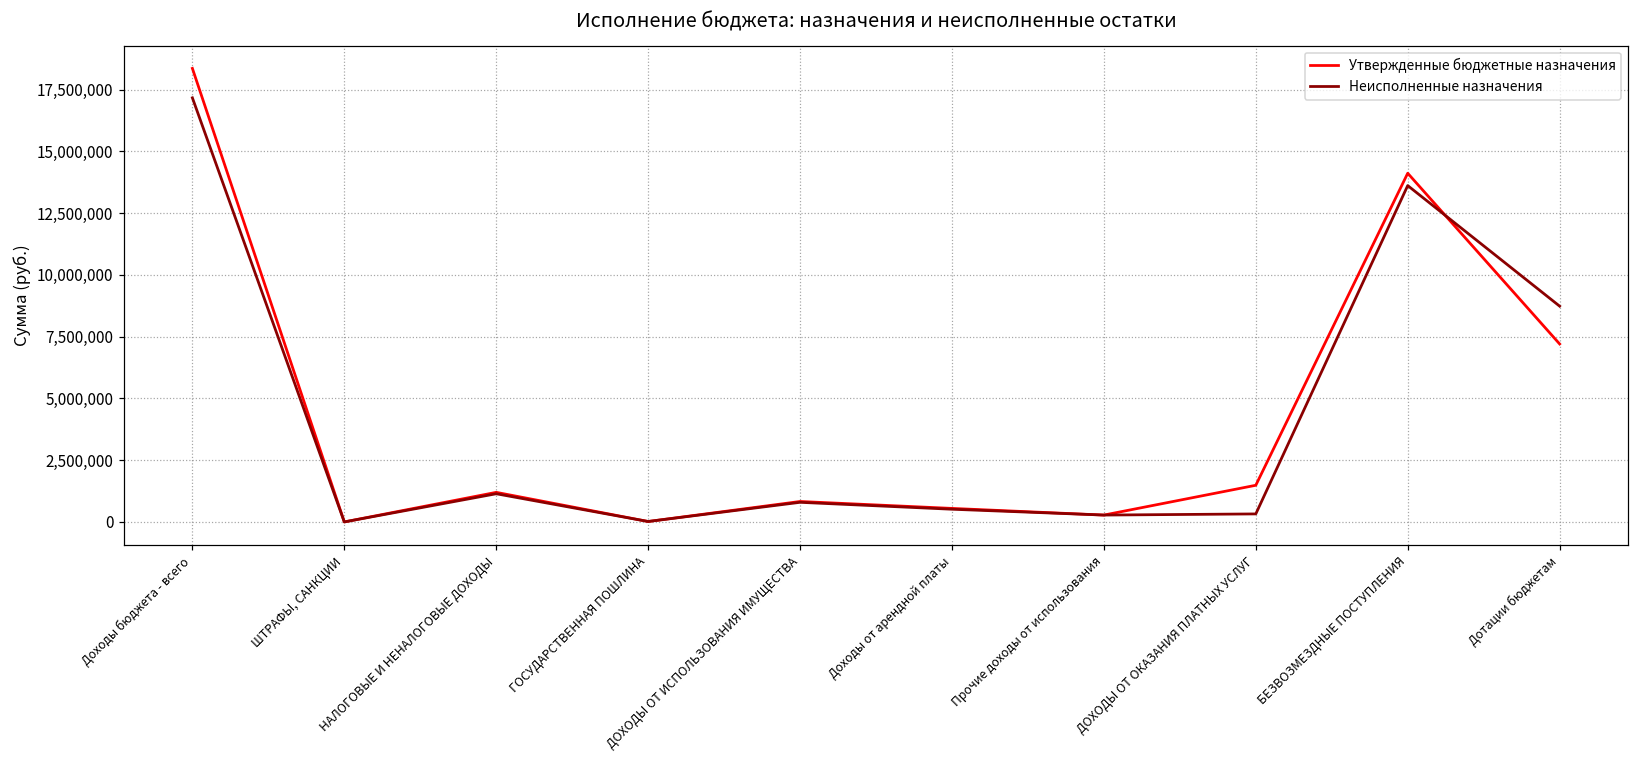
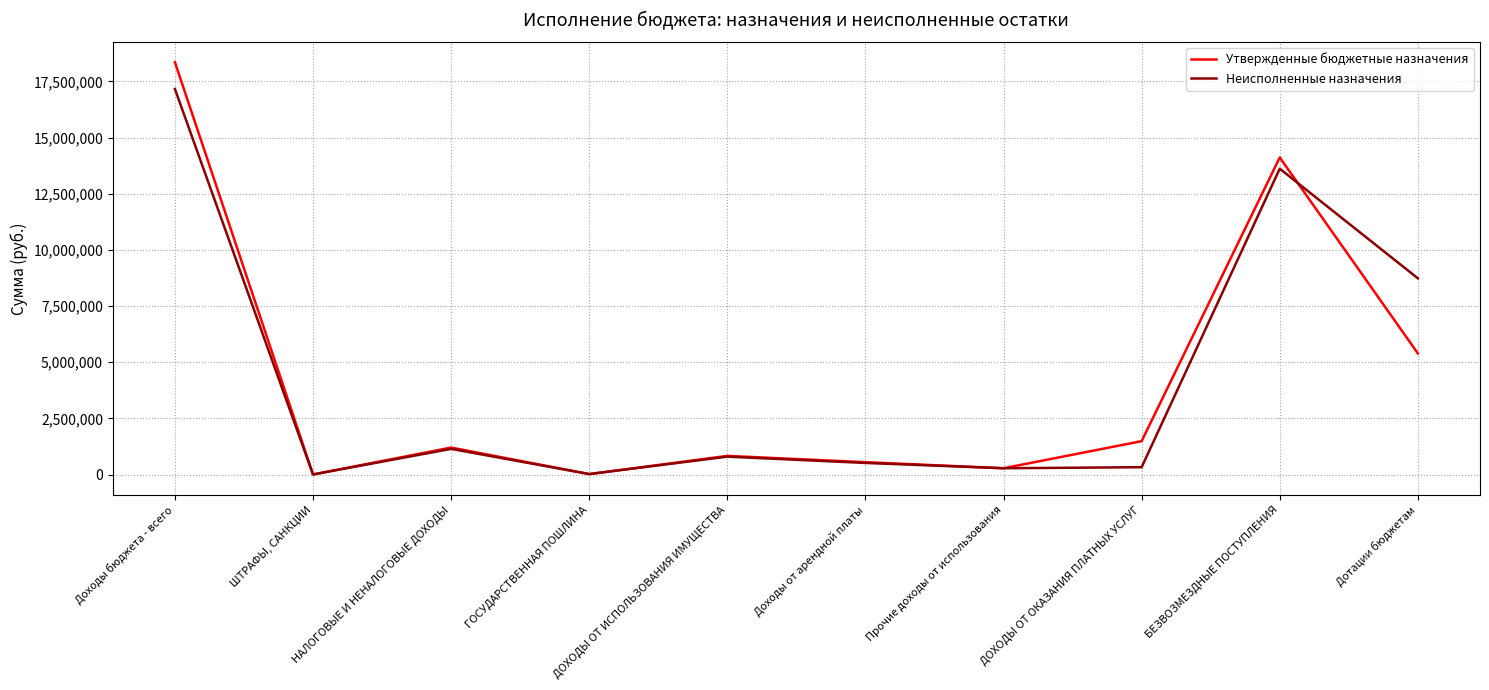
Утвержденные бюджетные назначения, Дотации бюджетам: 7,200,000 -> 5,400,000
